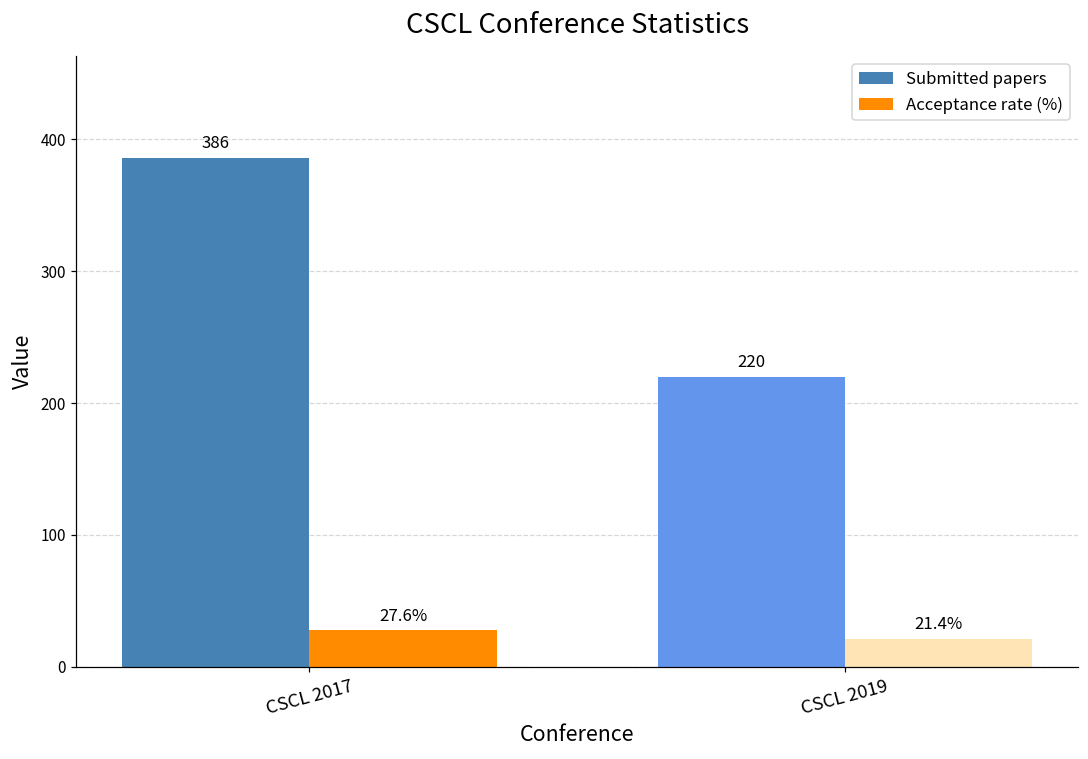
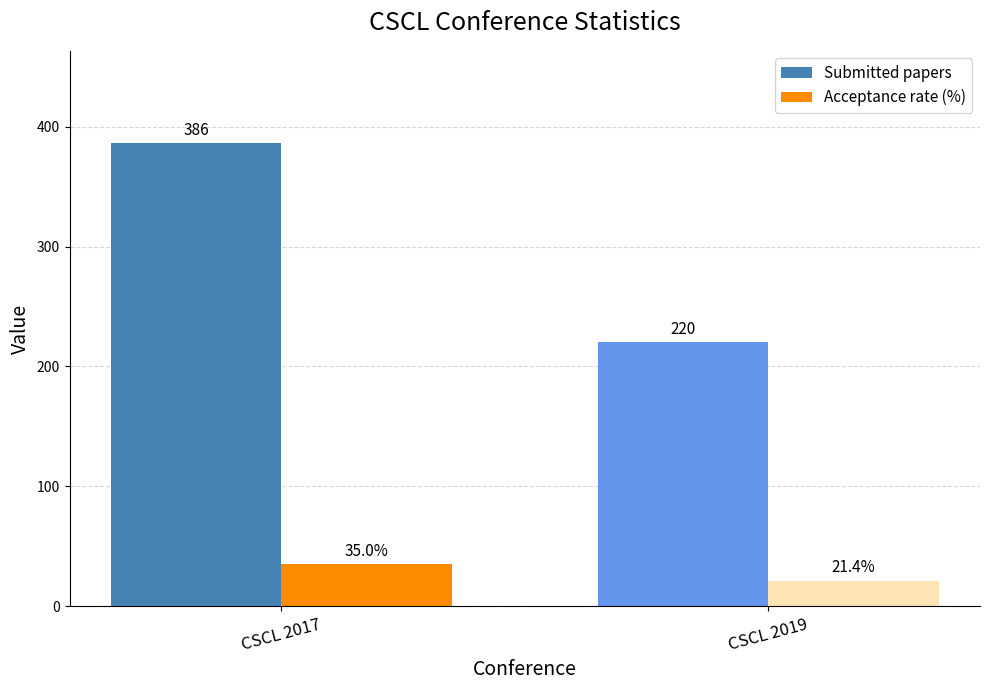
Acceptance rate (%), CSCL 2017: 27.6% -> 35.0%
